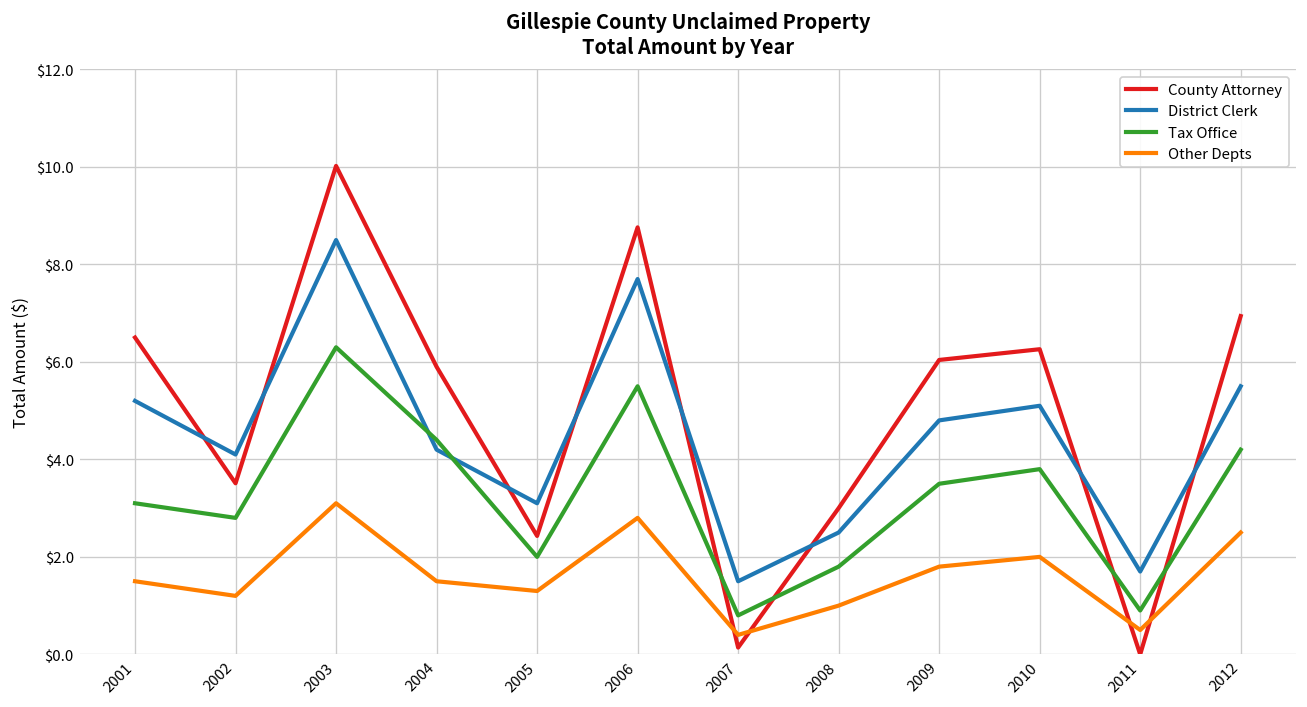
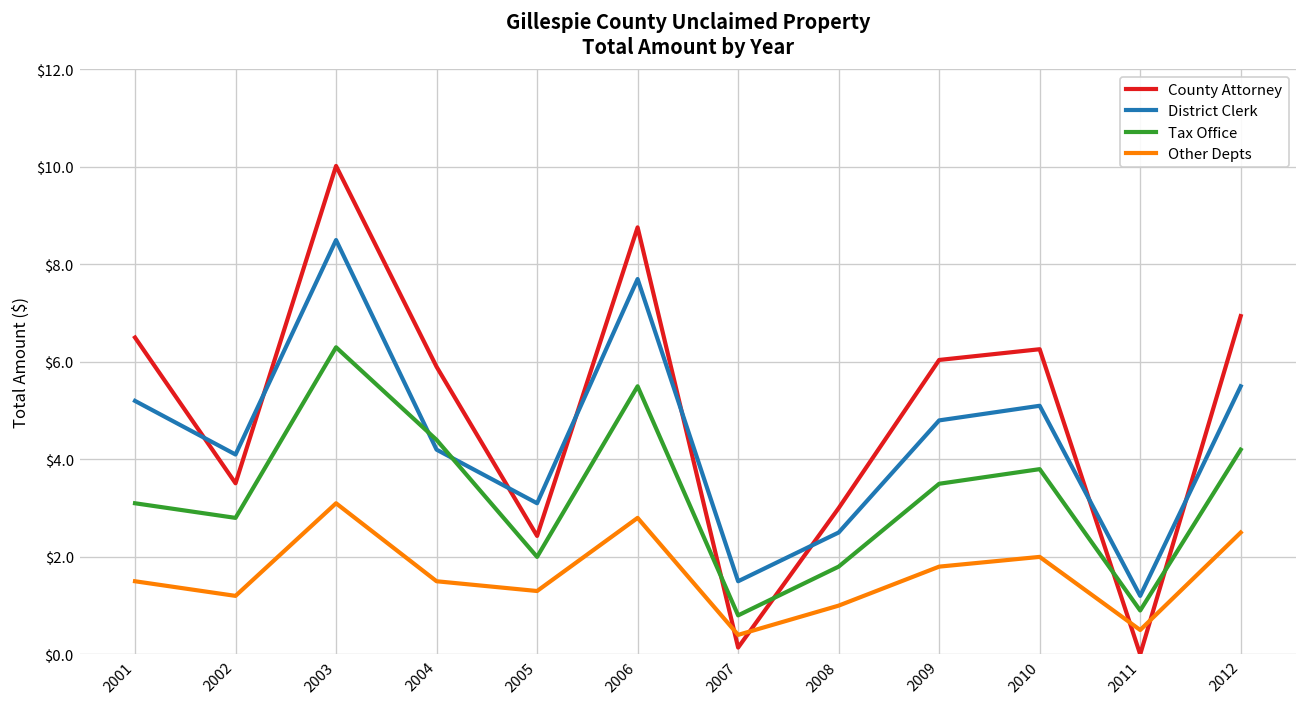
District Clerk, 2011: $1.7 -> $1.2
